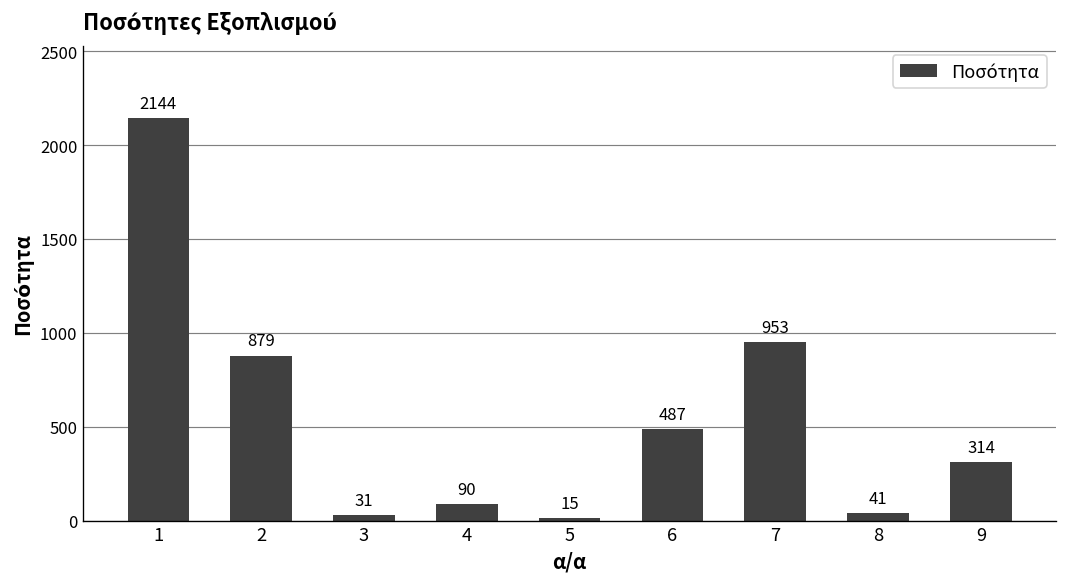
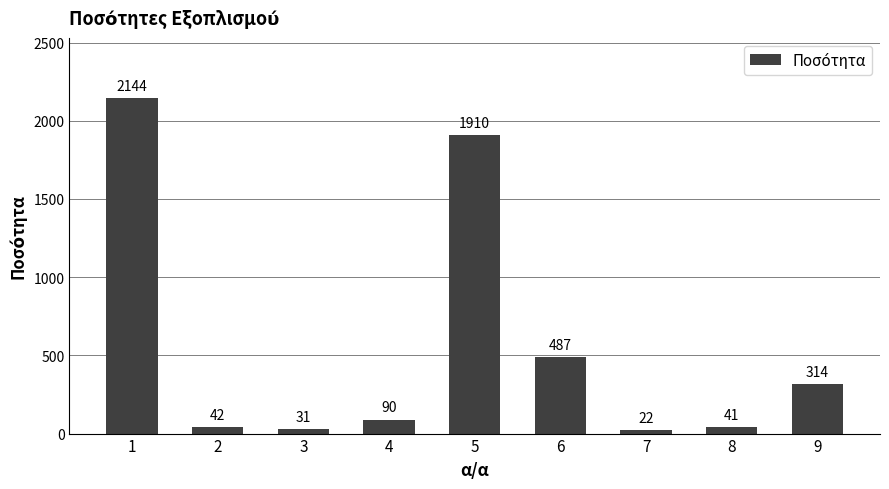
2: 879 -> 42
5: 15 -> 1910
7: 953 -> 22
